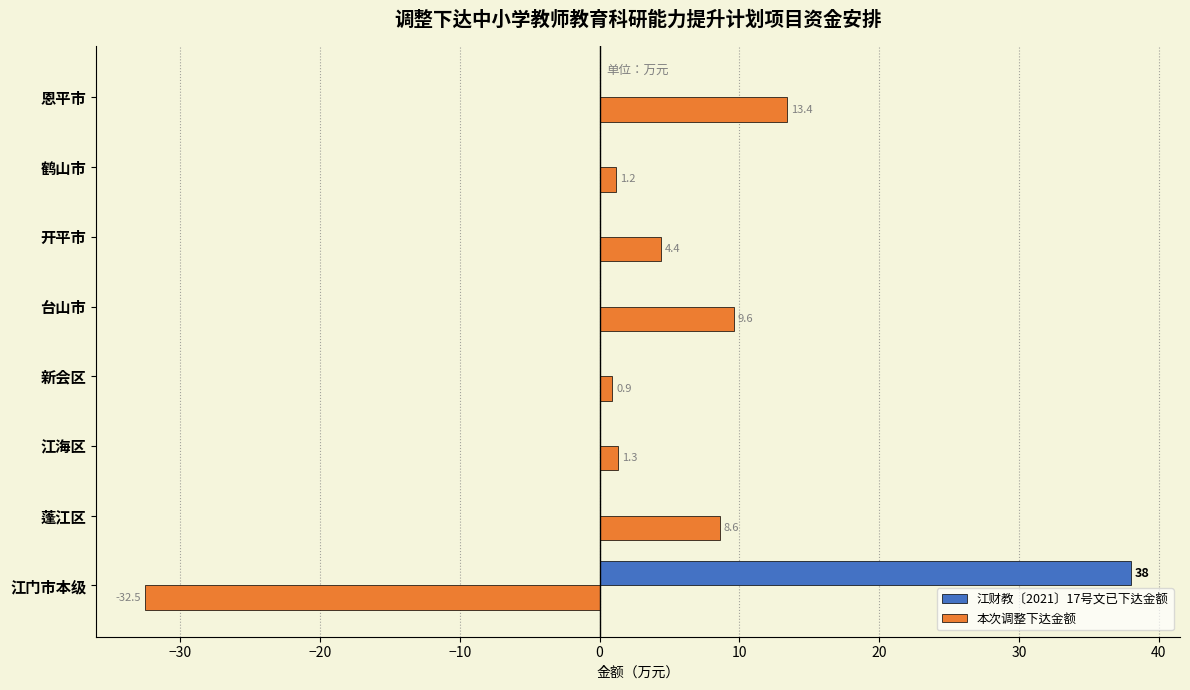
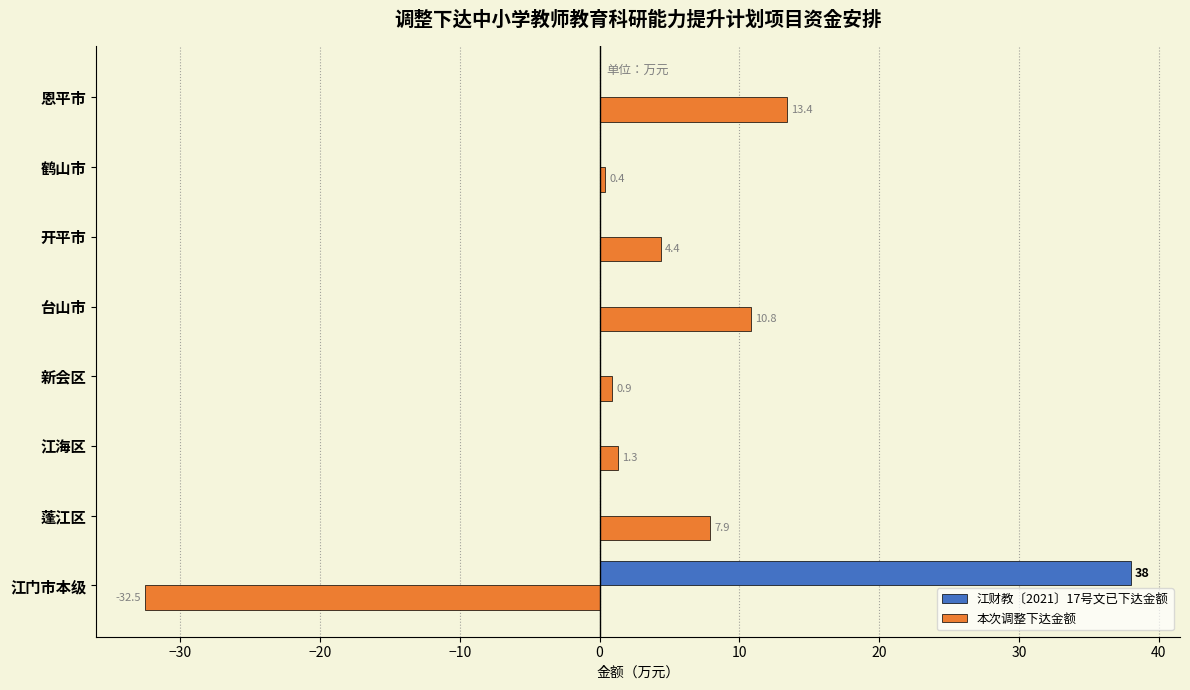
本次调整下达金额, 鹤山市: 1.2 -> 0.4
本次调整下达金额, 台山市: 9.6 -> 10.8
本次调整下达金额, 蓬江区: 8.6 -> 7.9
